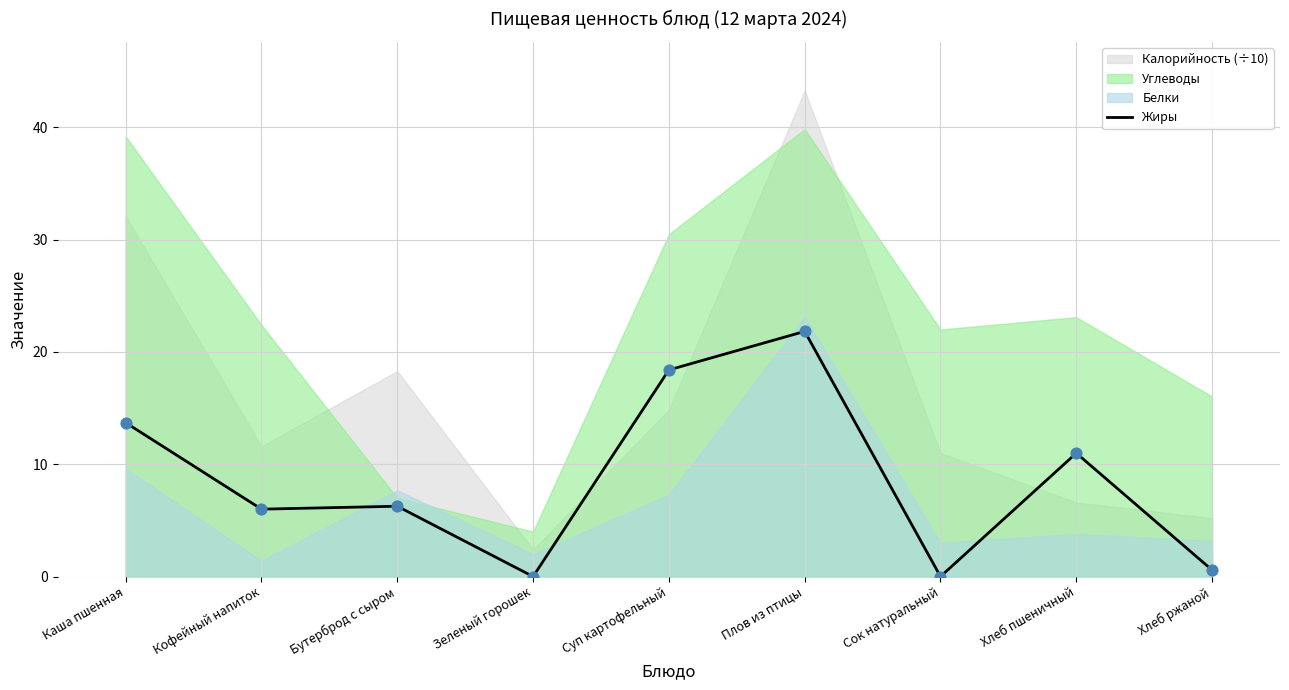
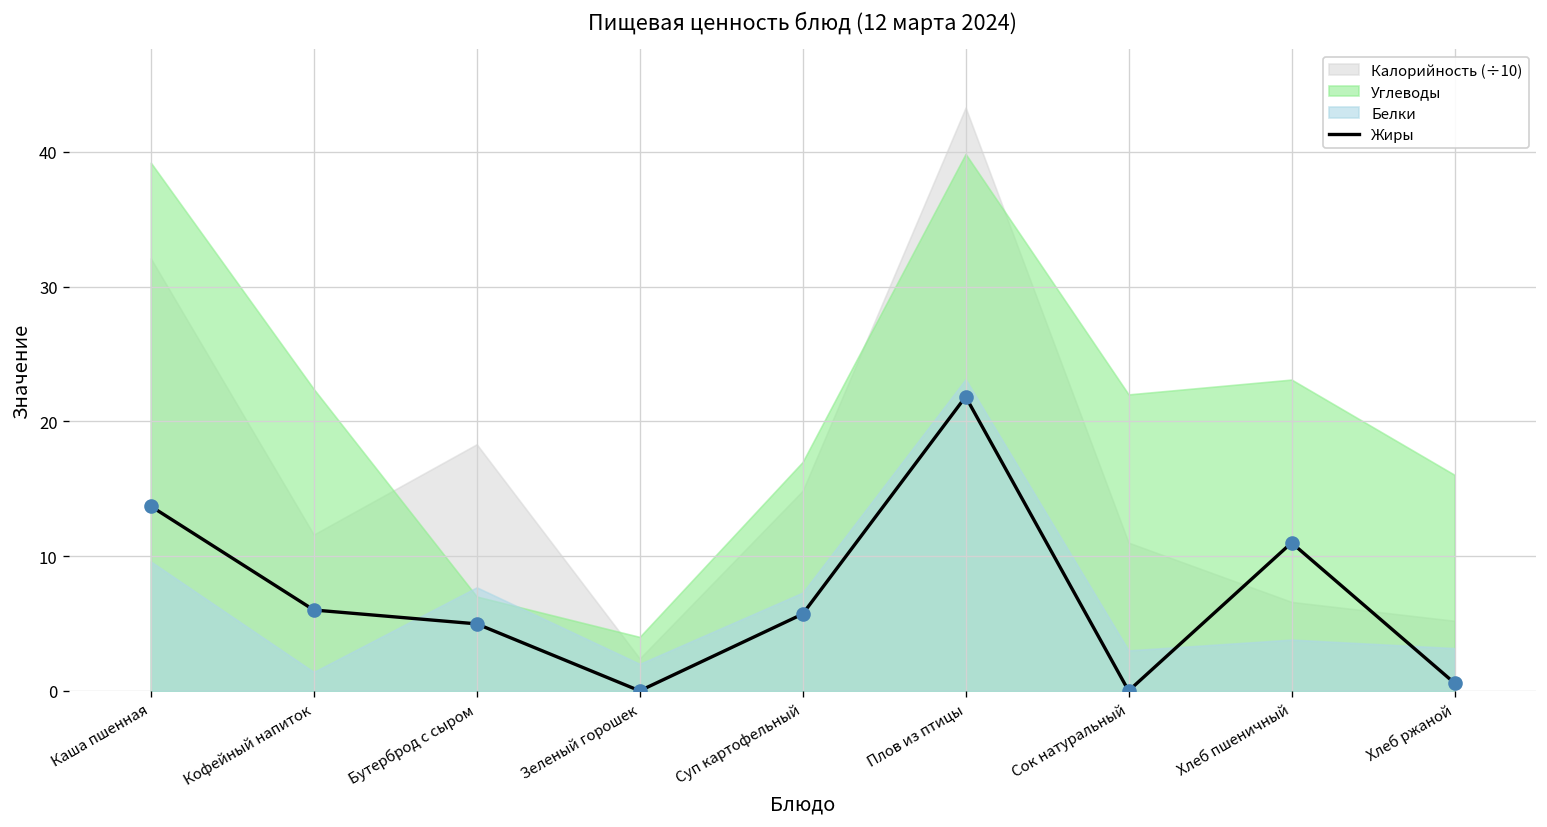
Жиры, Бутерброд с сыром: 6.3 -> 5.0
Жиры, Суп картофельный: 18.4 -> 5.7
Углеводы, Суп картофельный: 30.5 -> 17.0
